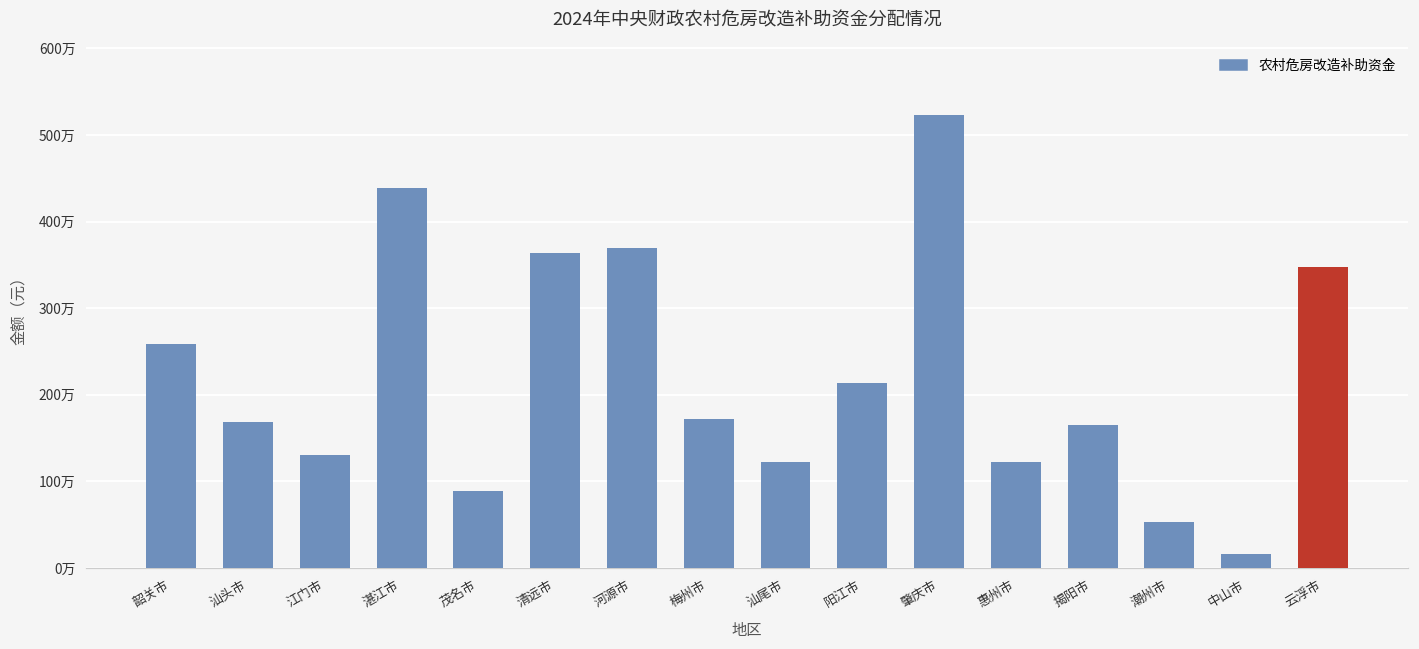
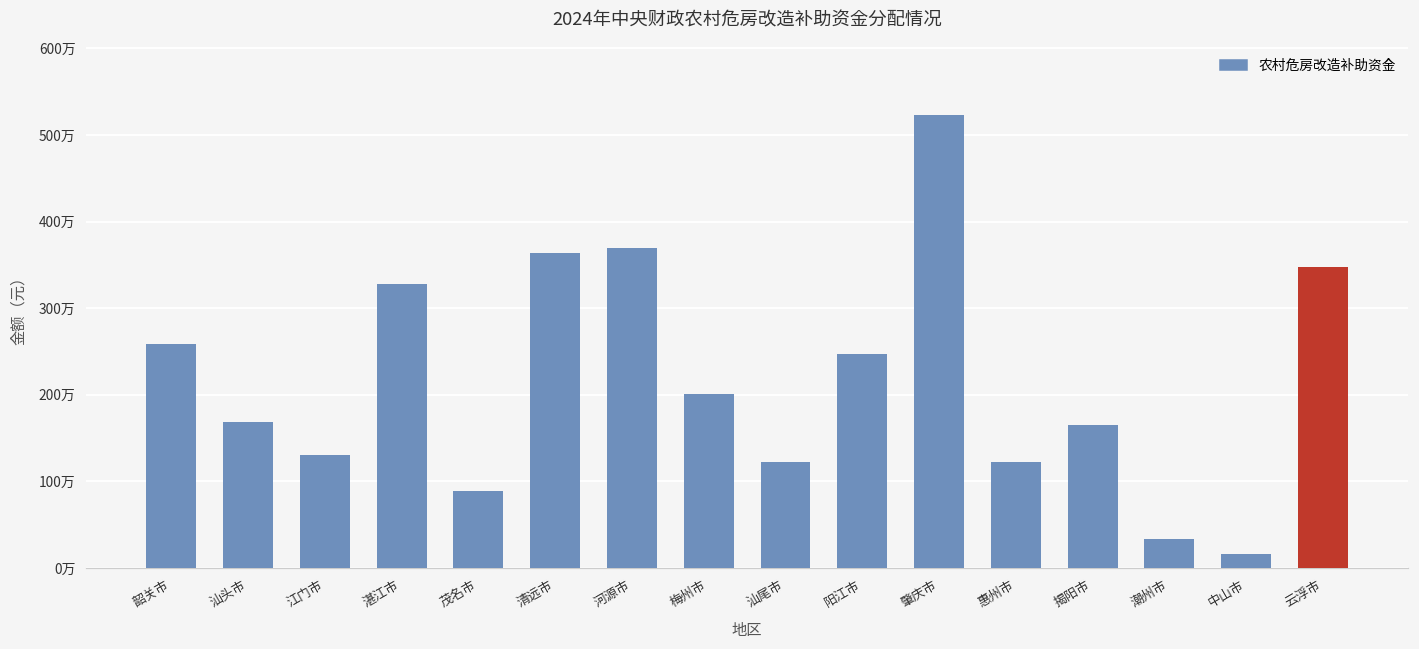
湛江市: 440万 -> 330万
梅州市: 170万 -> 200万
阳江市: 210万 -> 250万
潮州市: 50万 -> 30万
